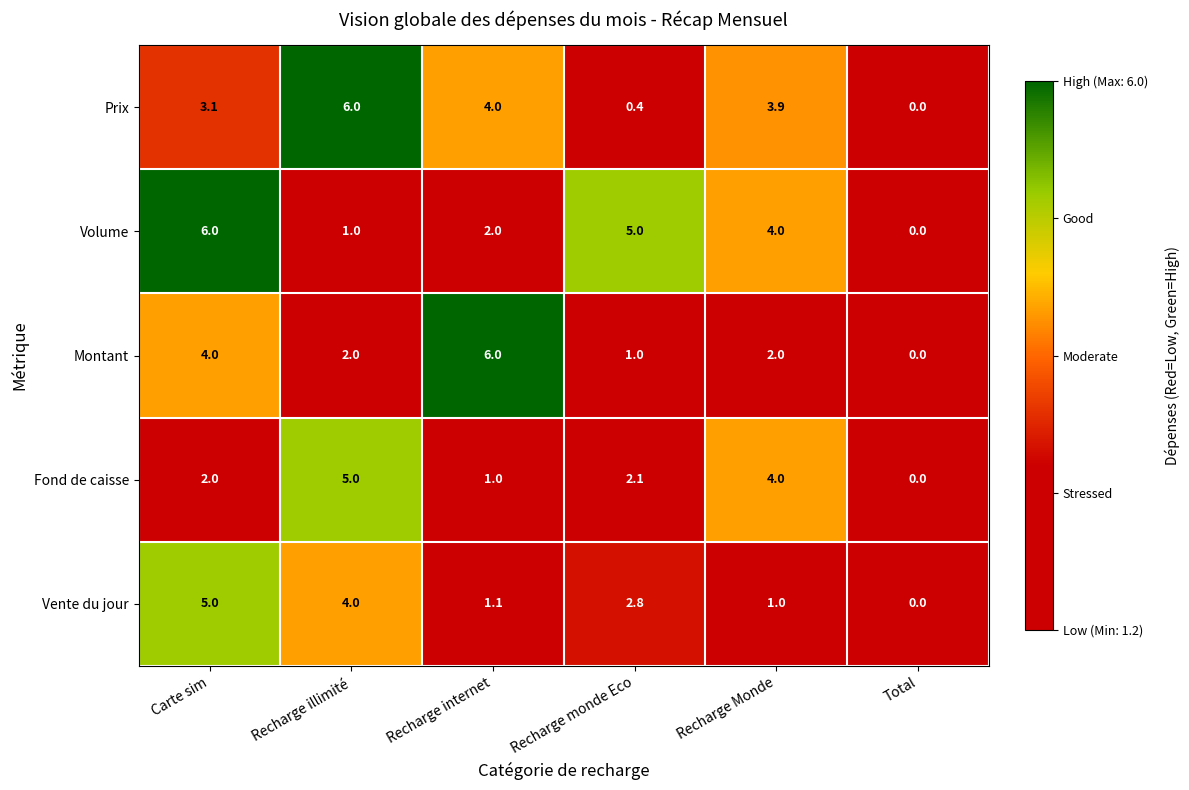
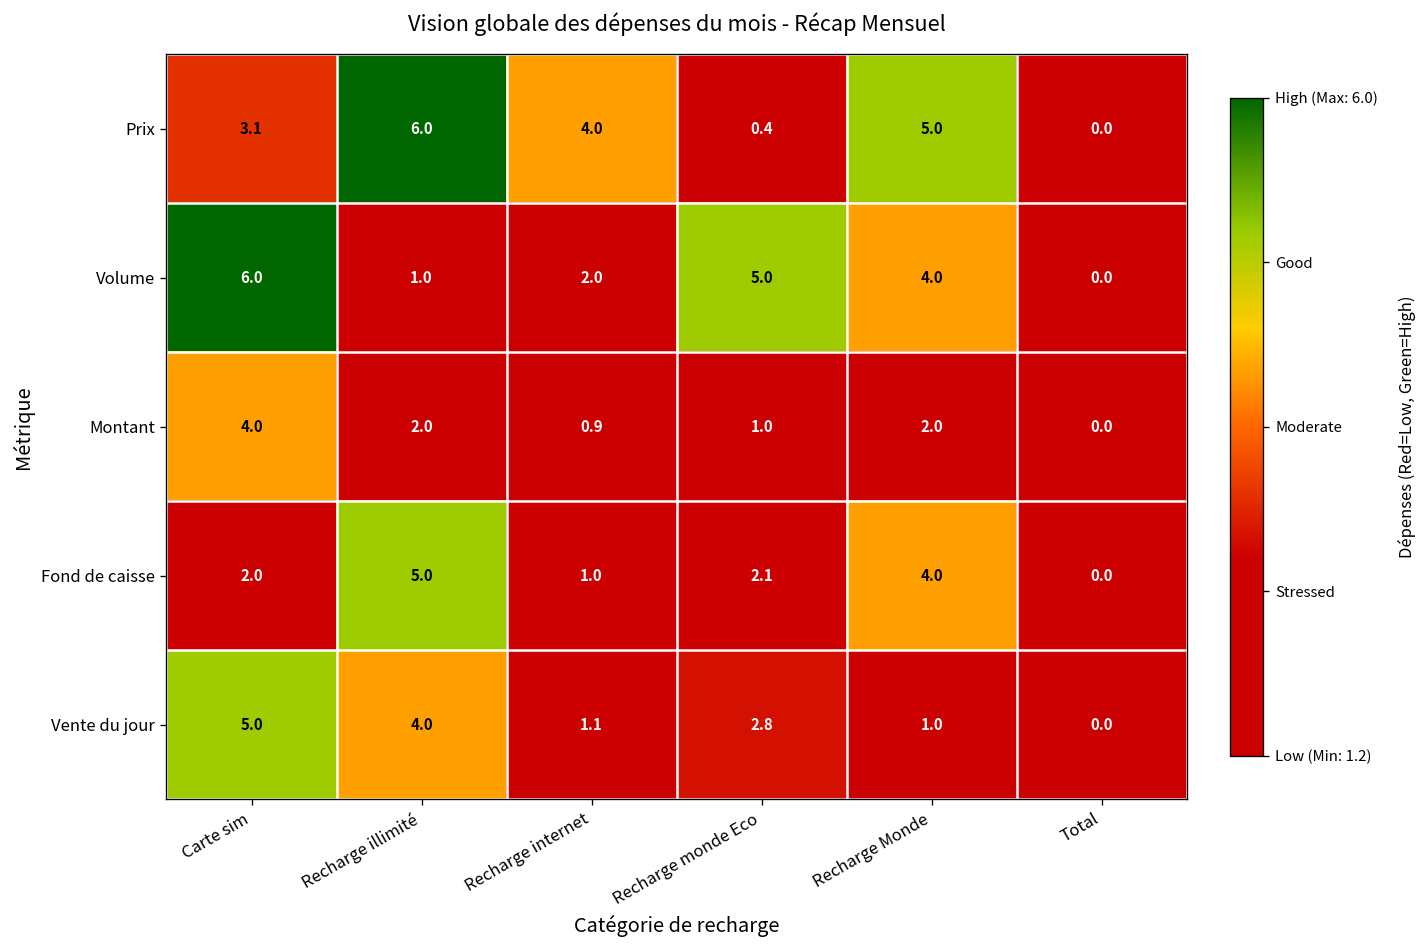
Prix, Recharge Monde: 3.9 -> 5.0
Montant, Recharge internet: 6.0 -> 0.9
